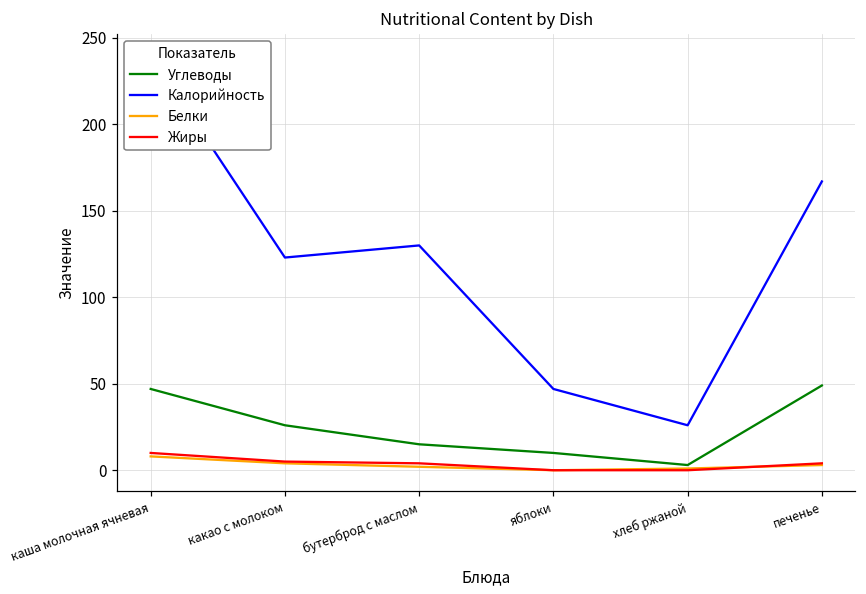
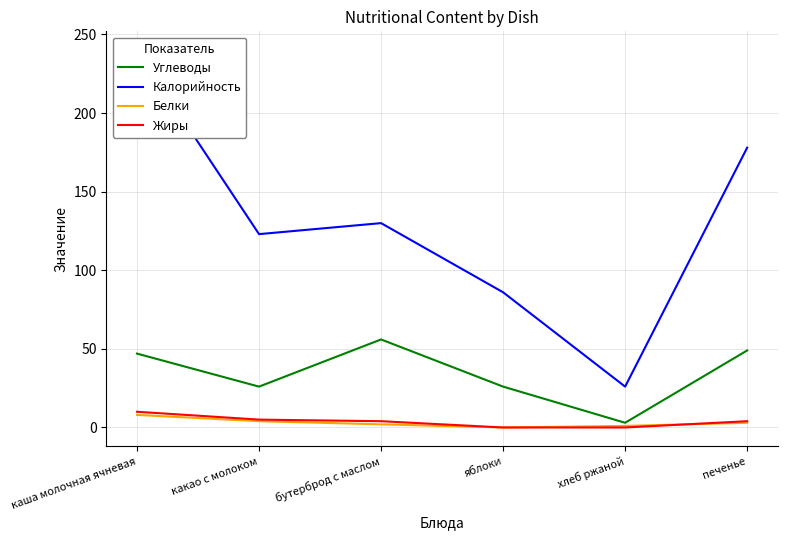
Углеводы, бутерброд с маслом: 15 -> 56
Углеводы, яблоки: 10 -> 26
Калорийность, яблоки: 47 -> 86
Калорийность, печенье: 167 -> 178
